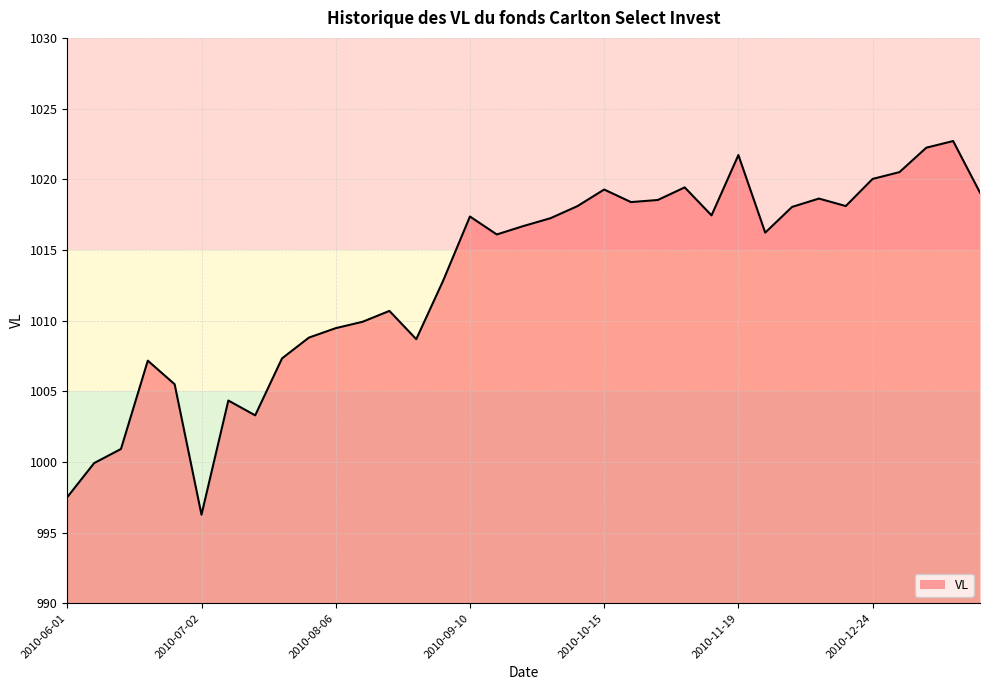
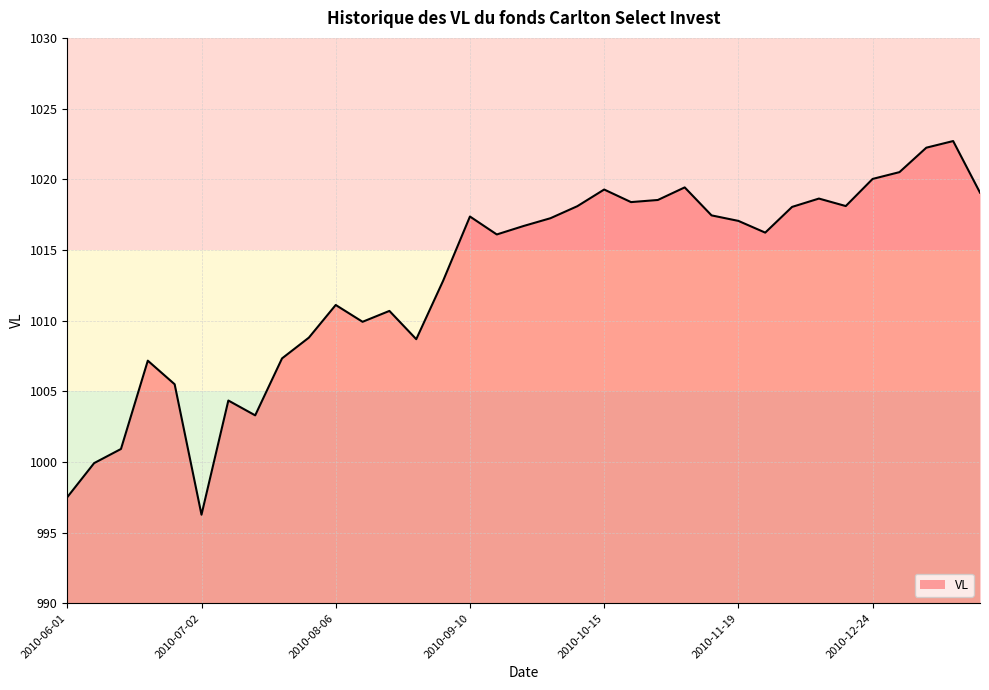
2010-08-06: 1009.5 -> 1011.1
2010-11-19: 1021.7 -> 1017.1
